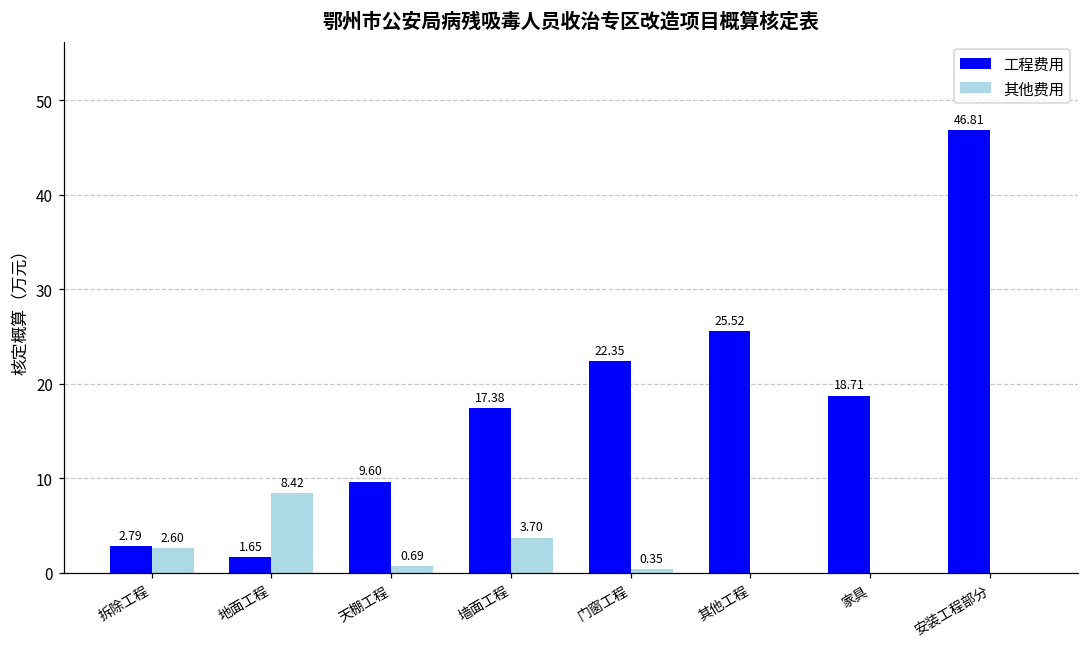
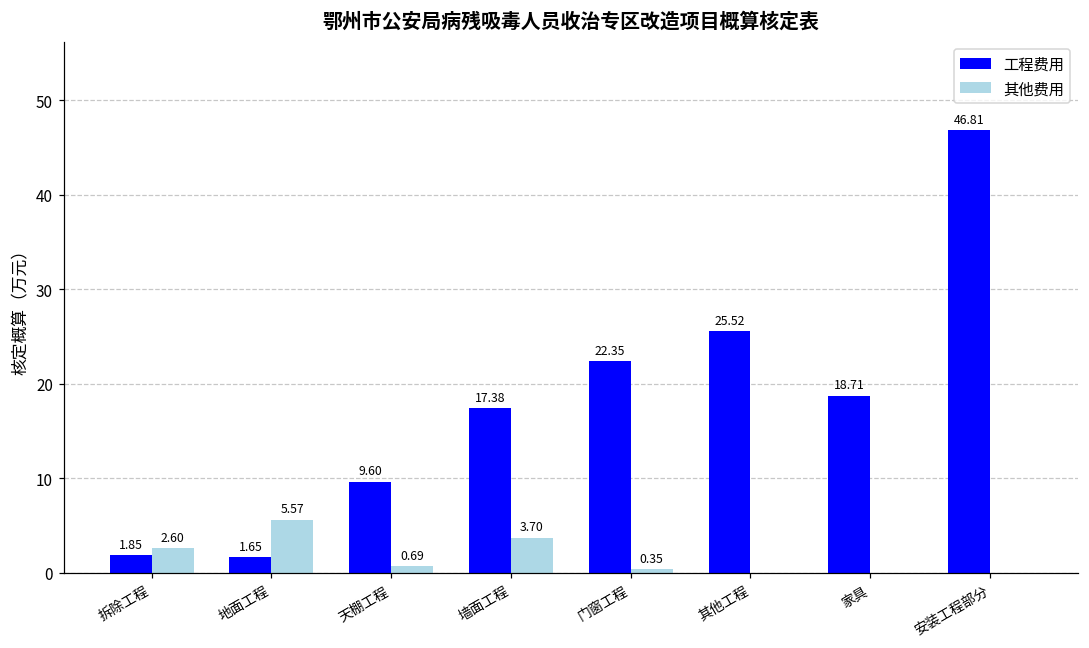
工程费用, 拆除工程: 2.79 -> 1.85
其他费用, 地面工程: 8.42 -> 5.57
